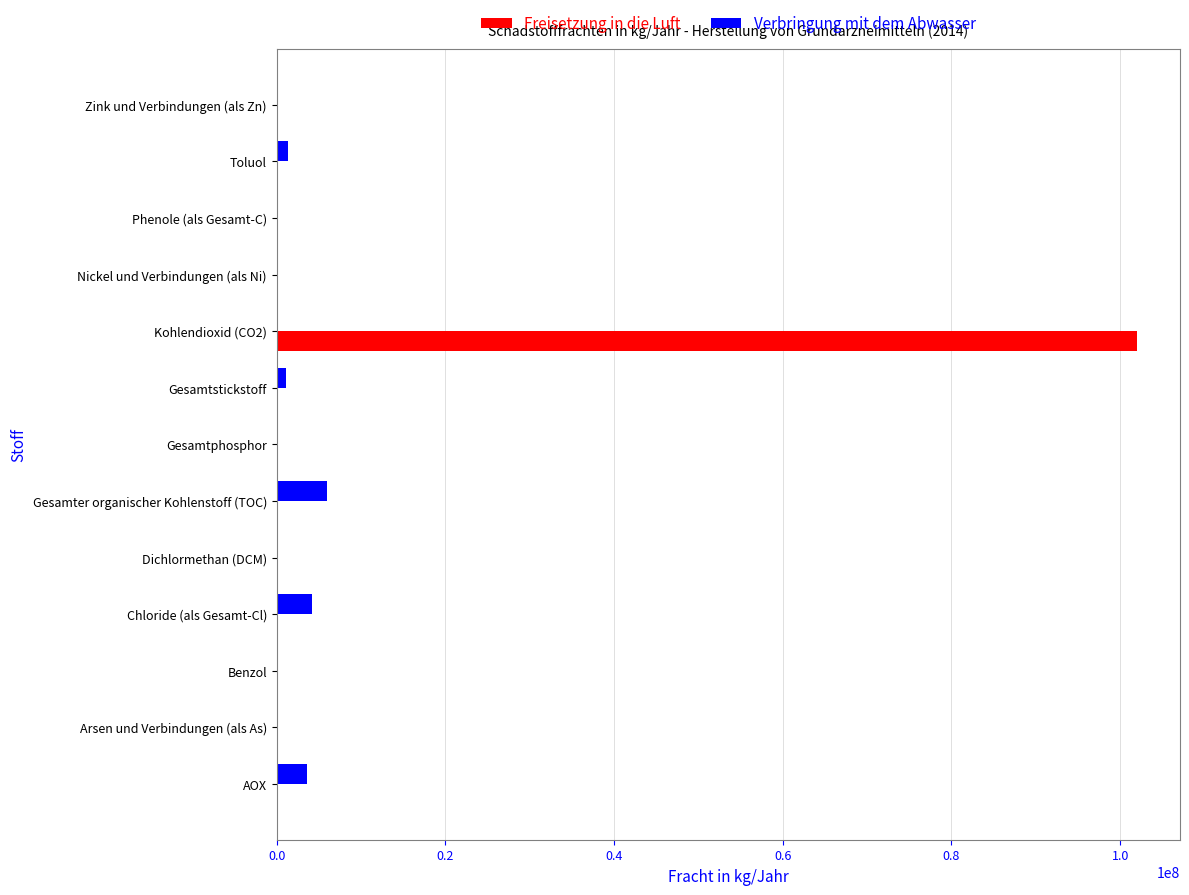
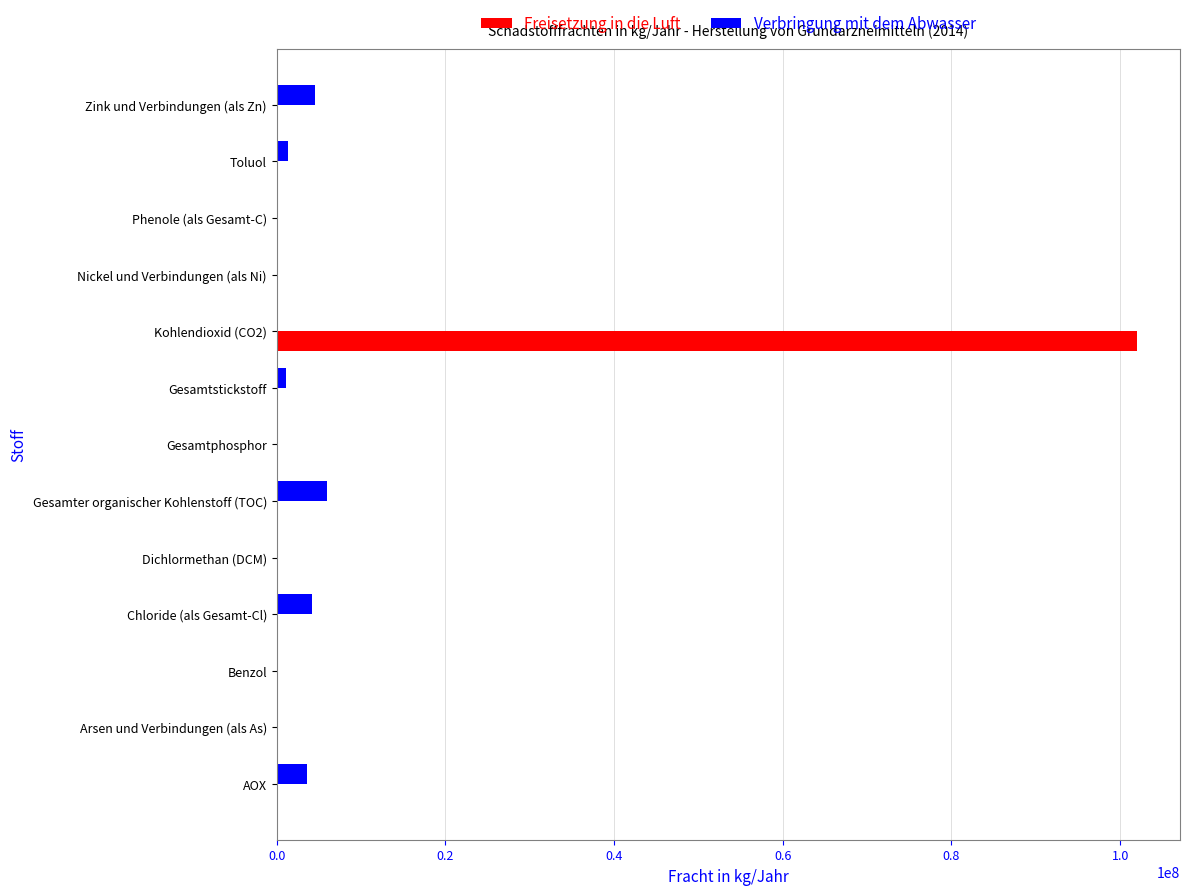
Verbringung mit dem Abwasser, Zink und Verbindungen (als Zn): 0 -> 5000000
